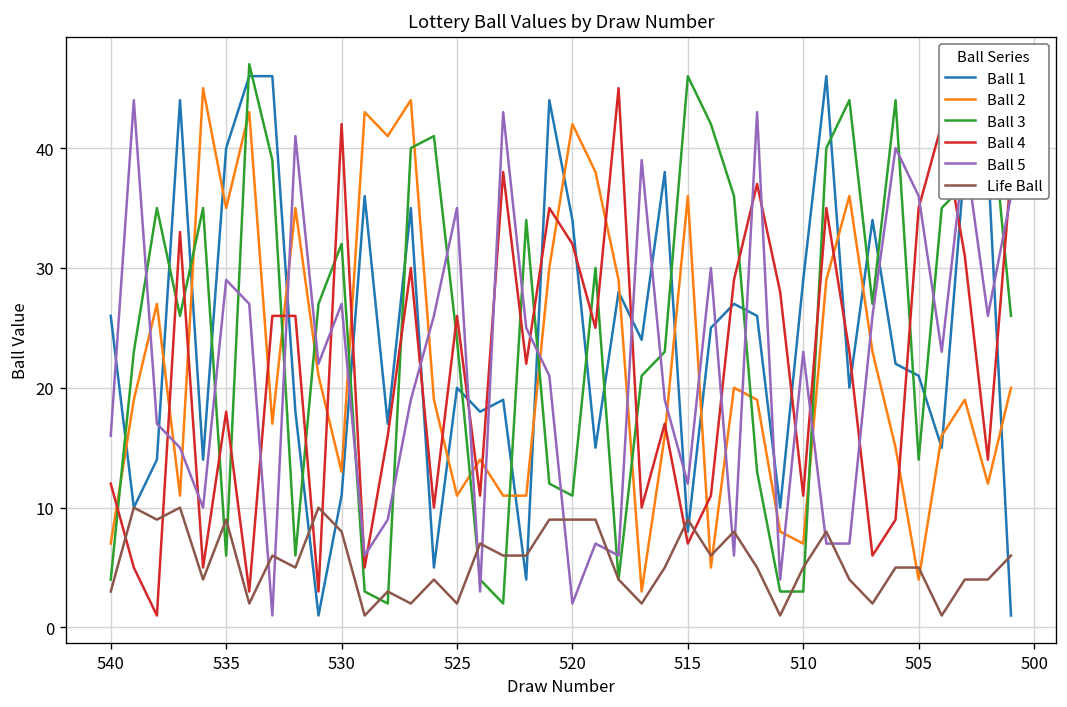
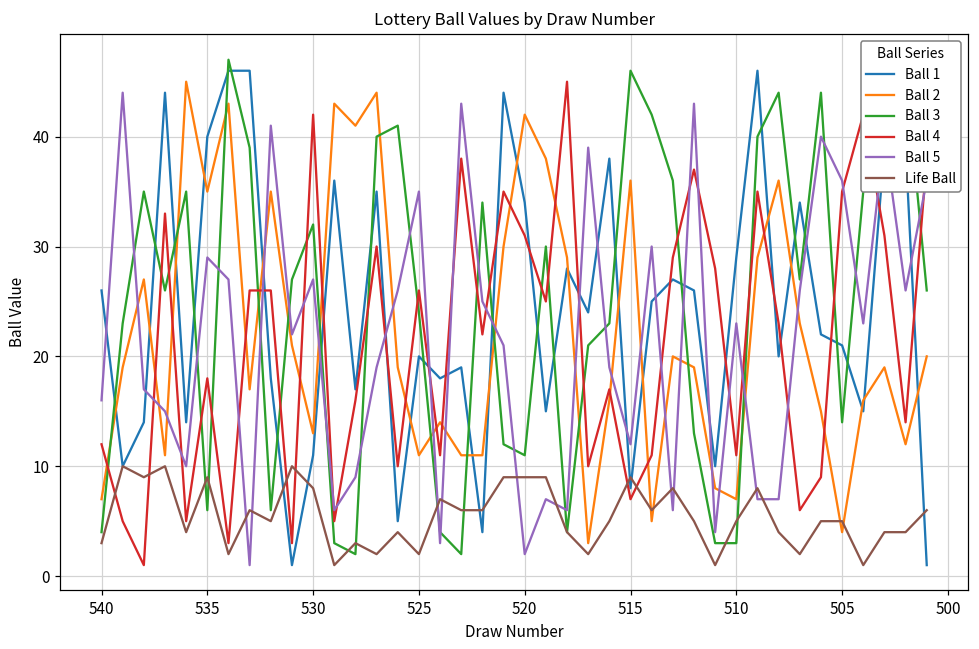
Ball 4, 520: 32 -> 31
